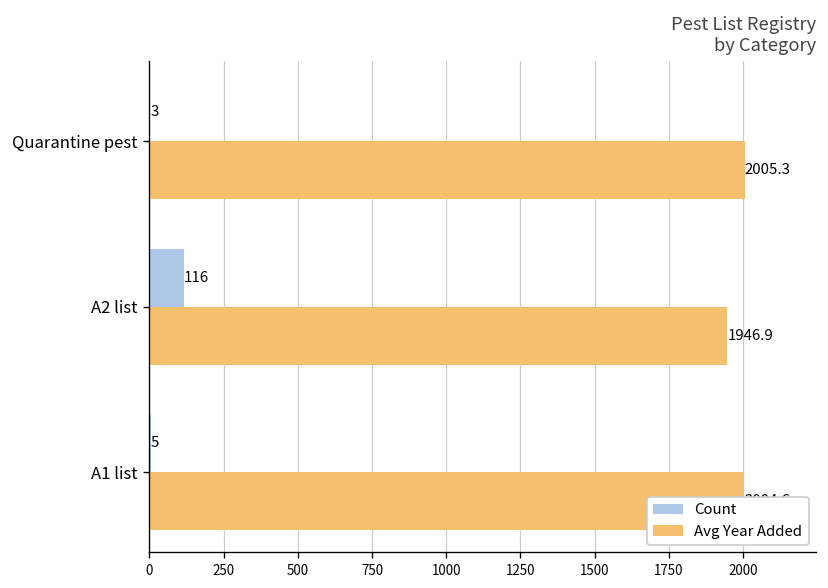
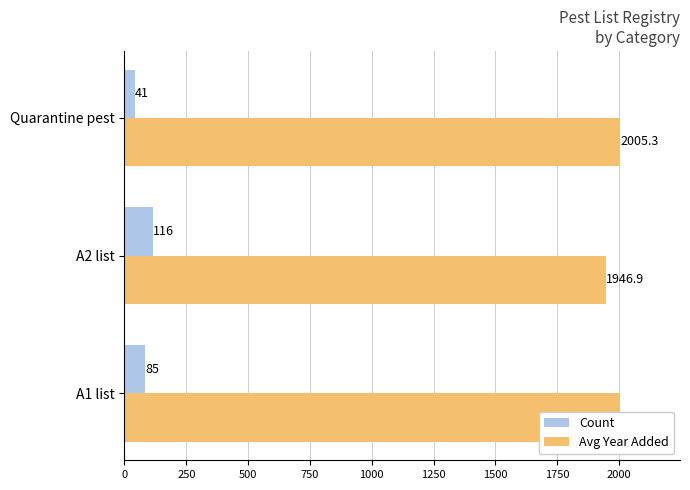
Count, Quarantine pest: 3 -> 41
Count, A1 list: 5 -> 85
